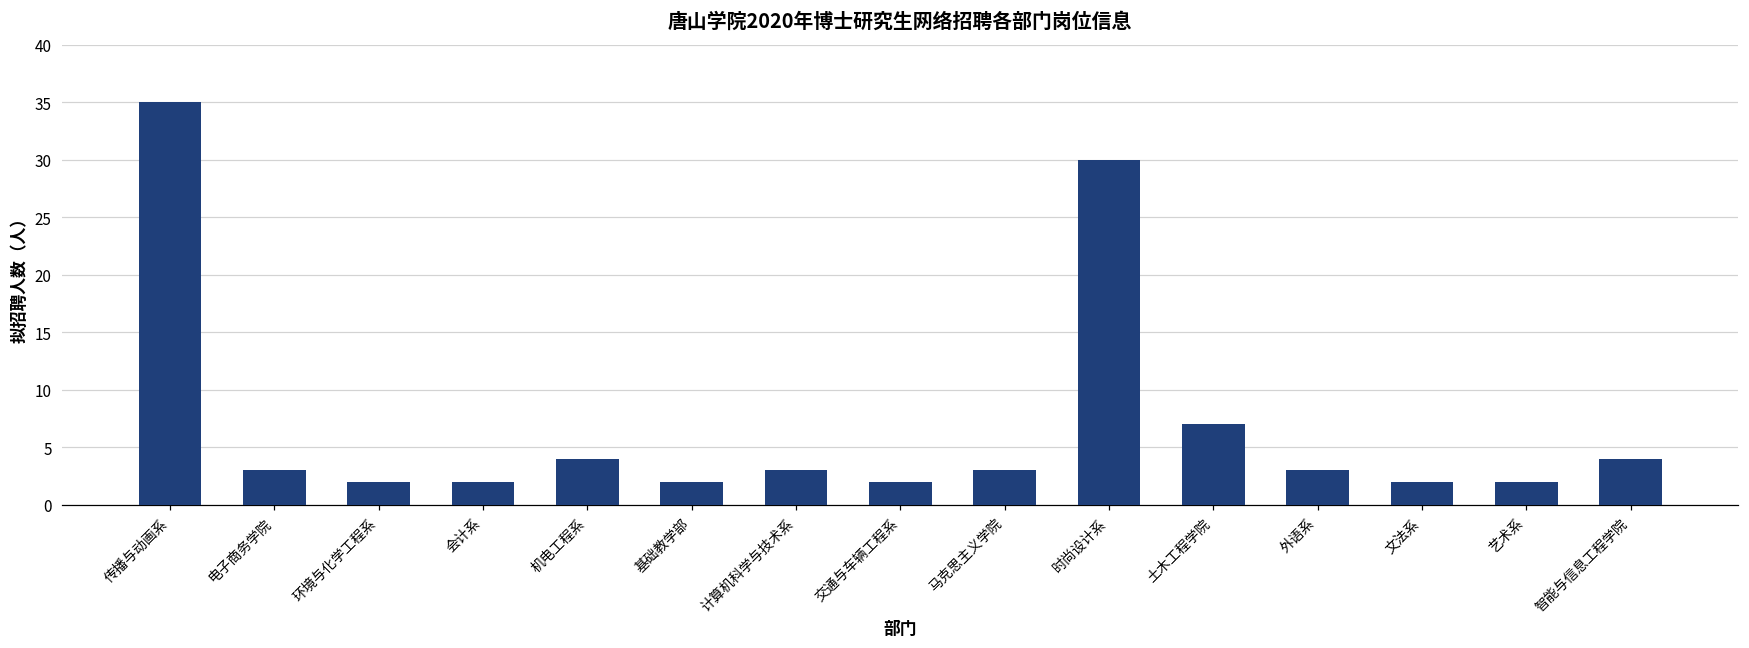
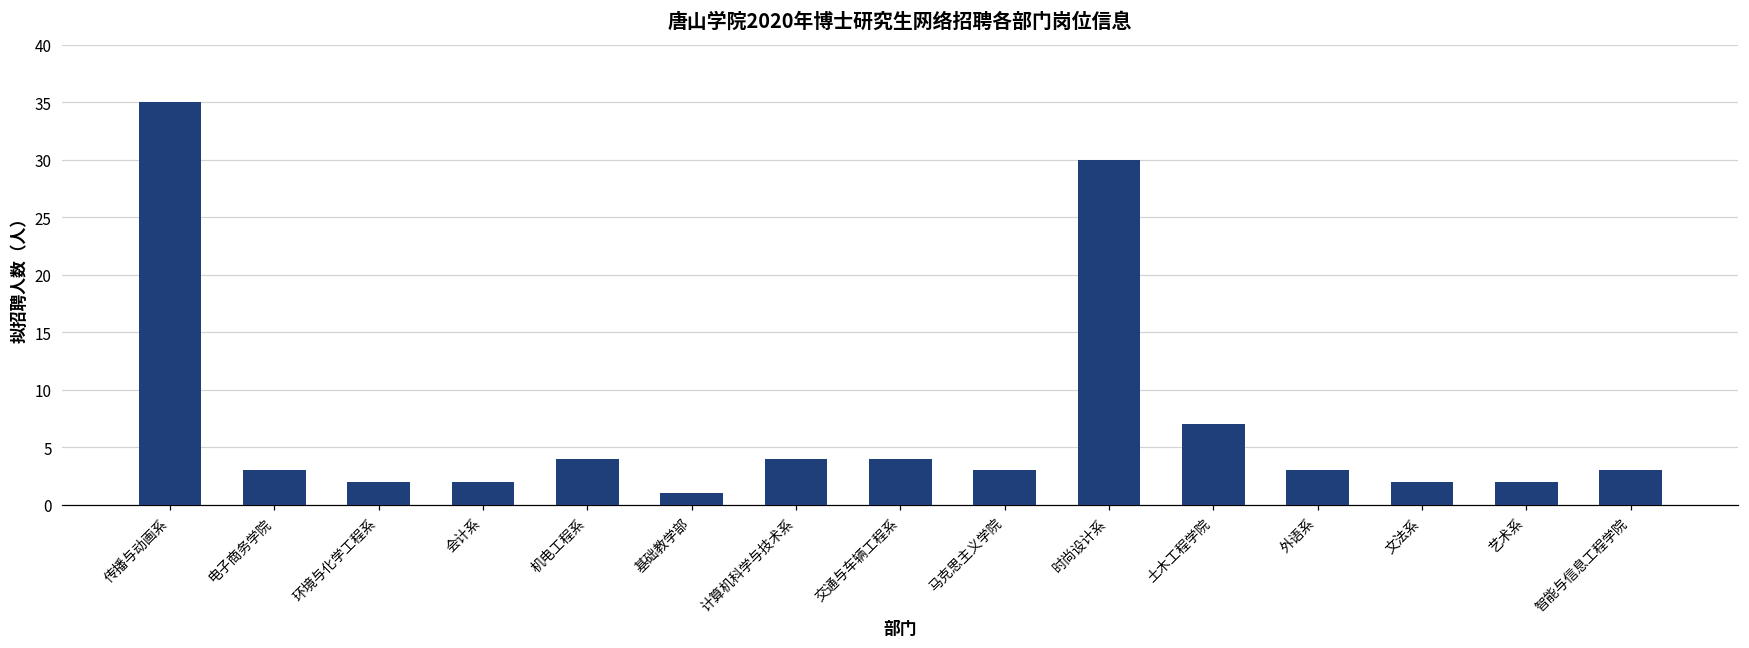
基础教学部: 2 -> 1
计算机科学与技术系: 3 -> 4
交通与车辆工程系: 2 -> 4
智能与信息工程学院: 4 -> 3
